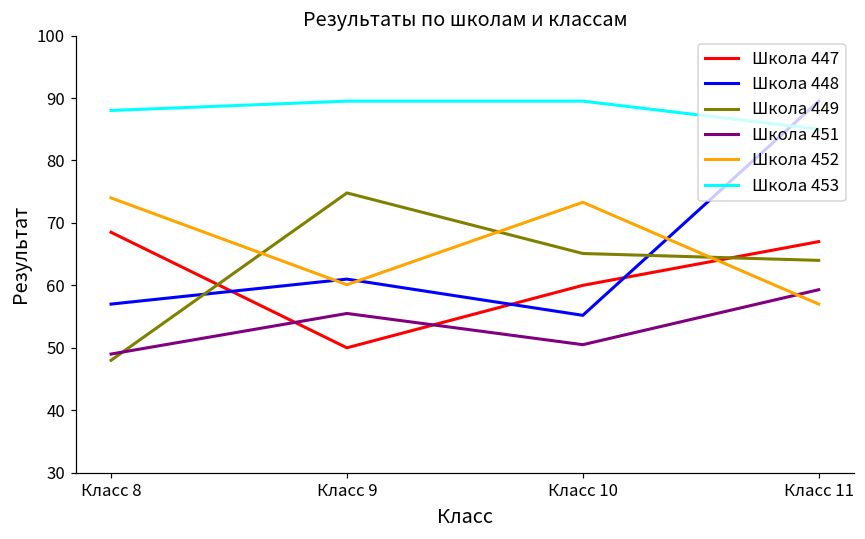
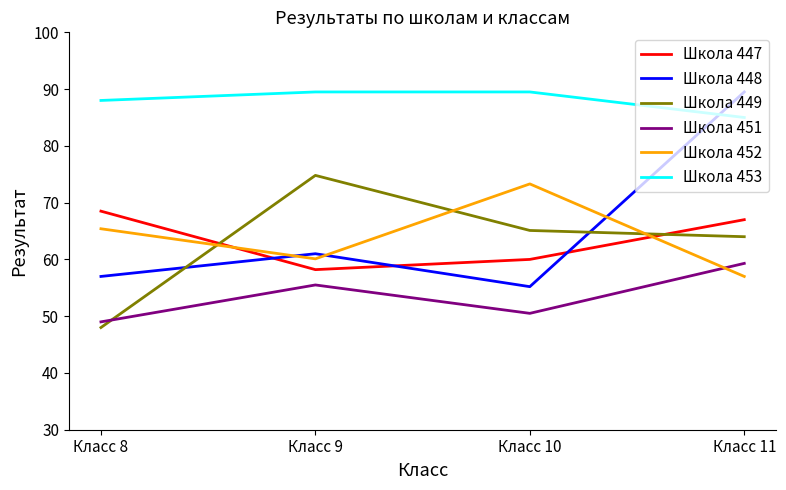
Школа 452, Класс 8: 74 -> 65
Школа 447, Класс 9: 50 -> 58
